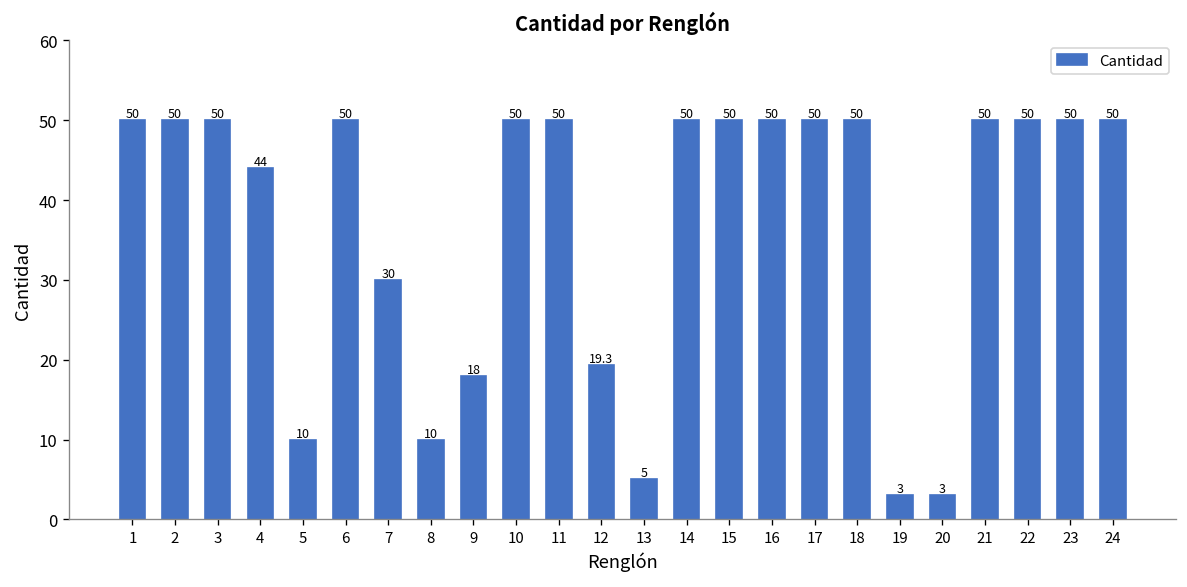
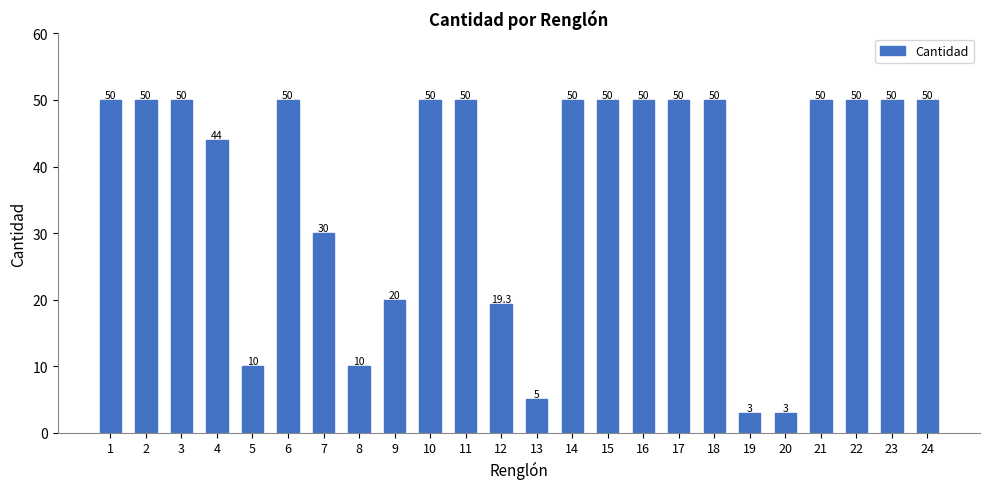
9: 18 -> 20
